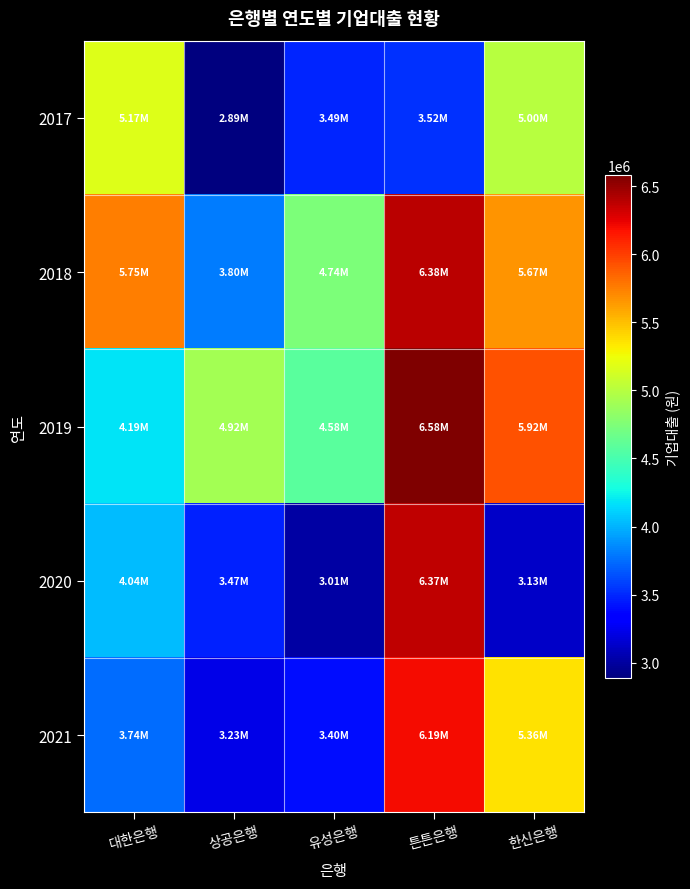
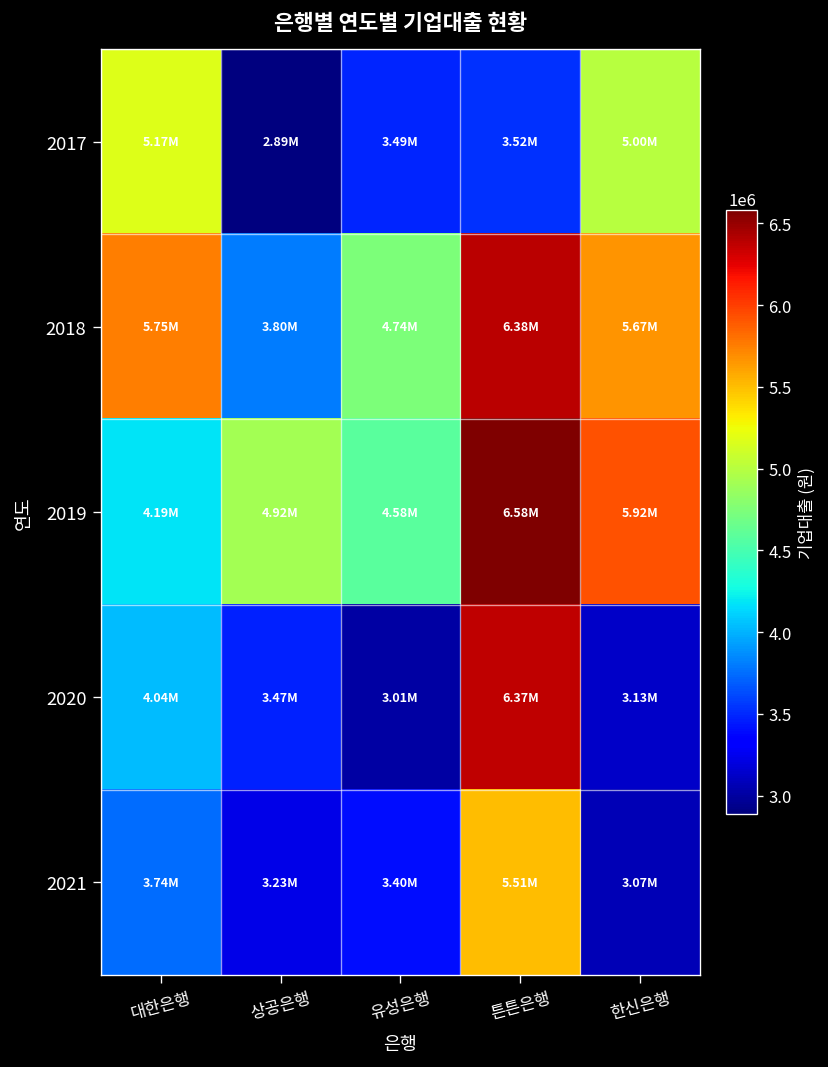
2021, 튼튼은행: 6.19M -> 5.51M
2021, 한신은행: 5.36M -> 3.07M
